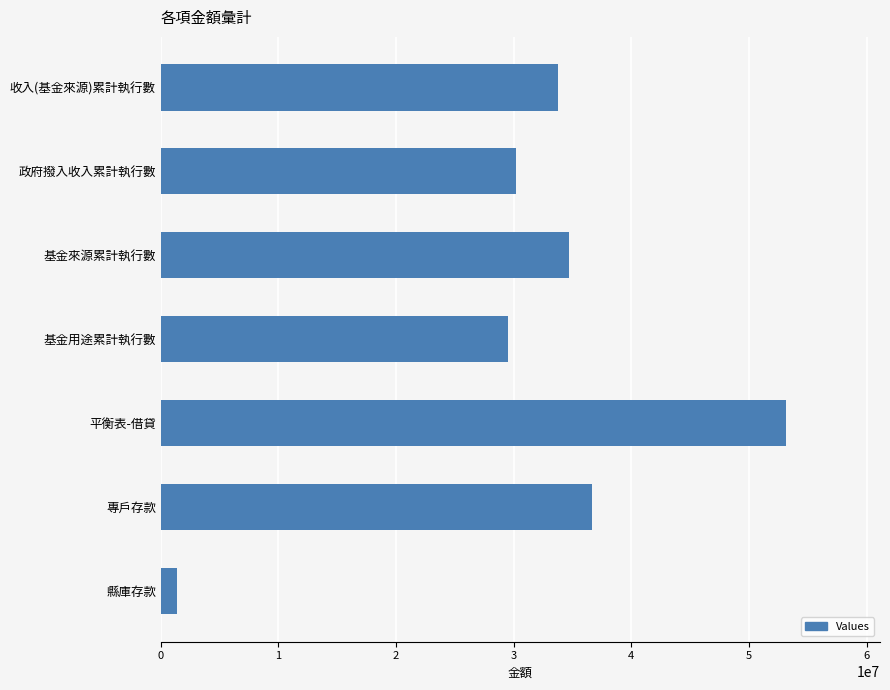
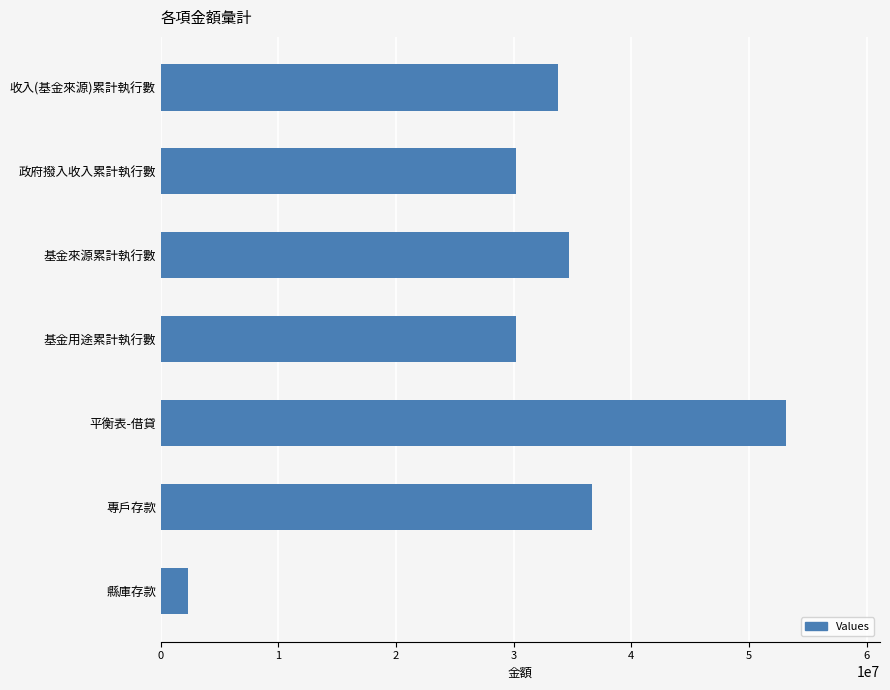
基金用途累計執行數: 29500000 -> 30200000
縣庫存款: 1300000 -> 2300000
